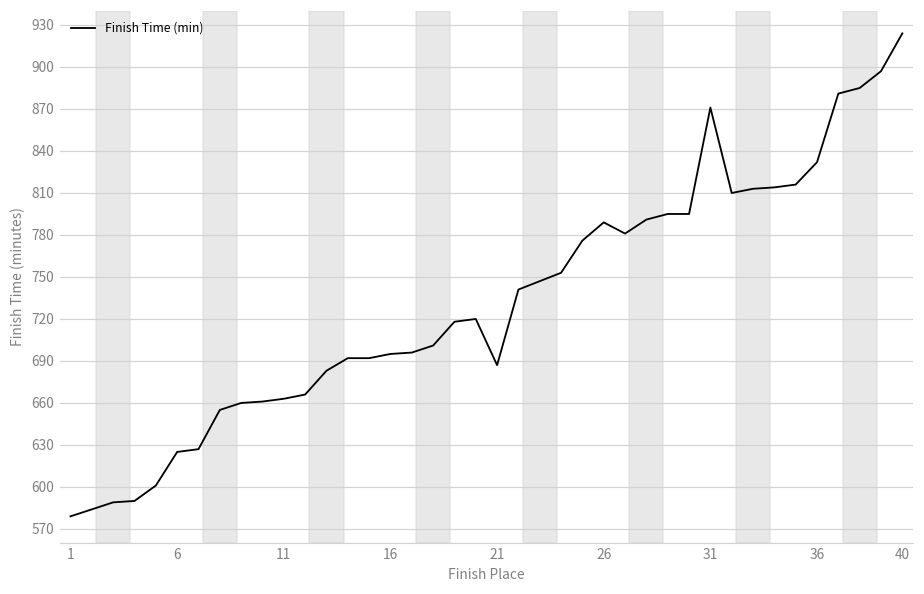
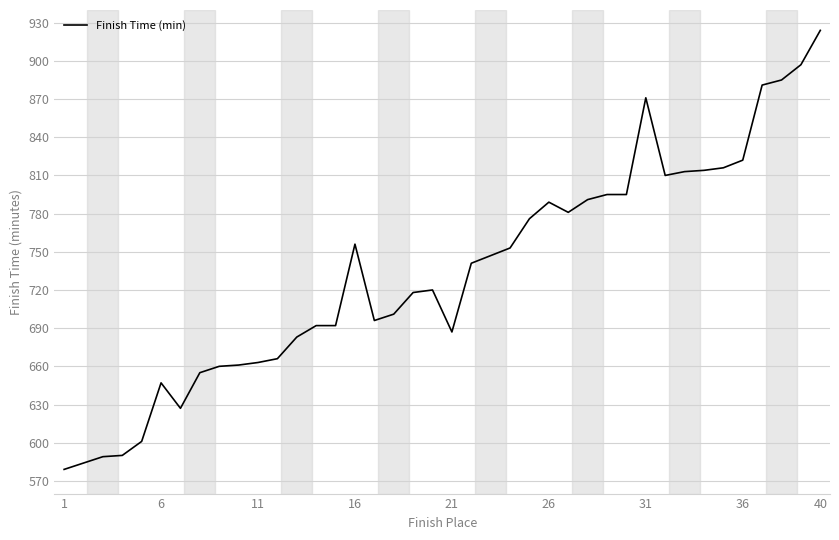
6: 625 -> 647
16: 695 -> 756
36: 832 -> 822
